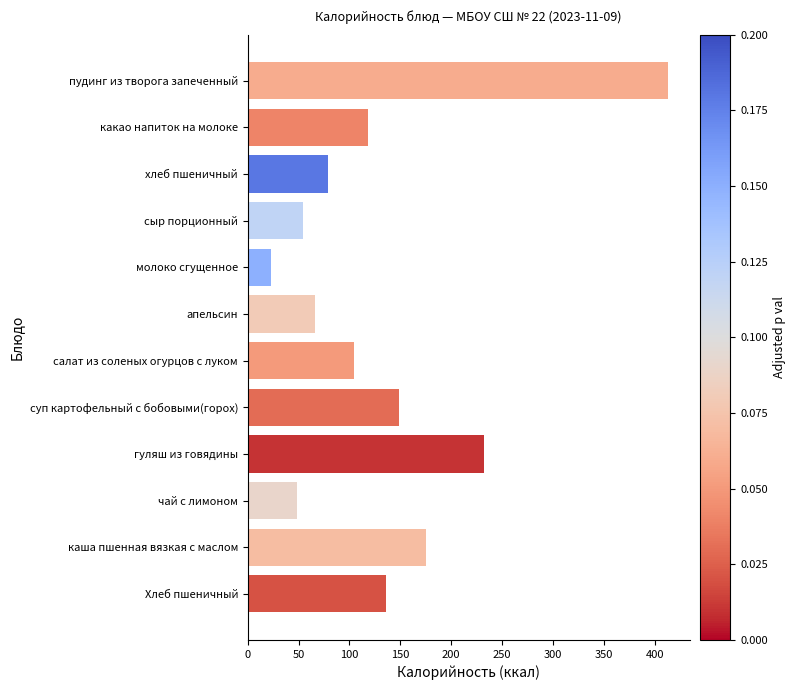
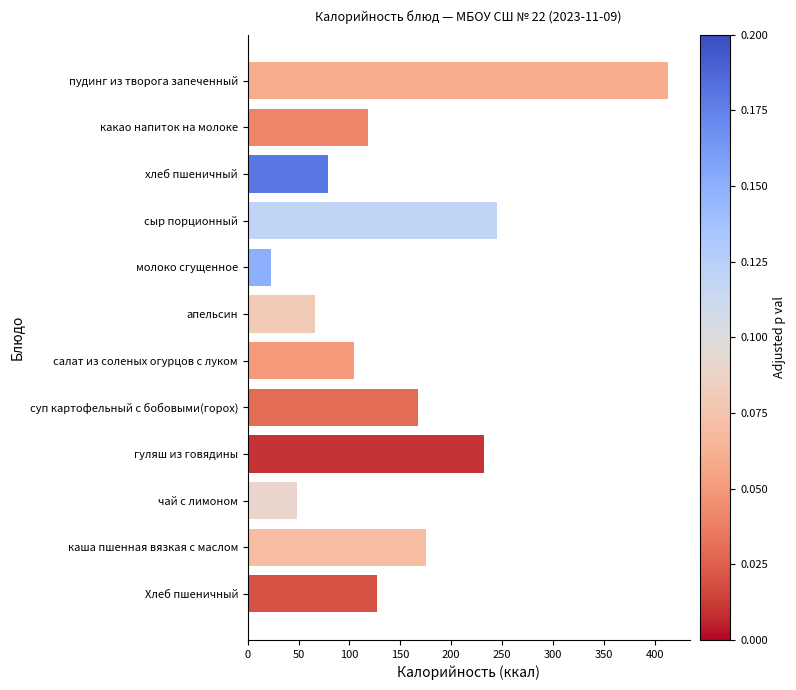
сыр порционный: 54 -> 246
суп картофельный с бобовыми(горох): 149 -> 167
Хлеб пшеничный: 136 -> 127
